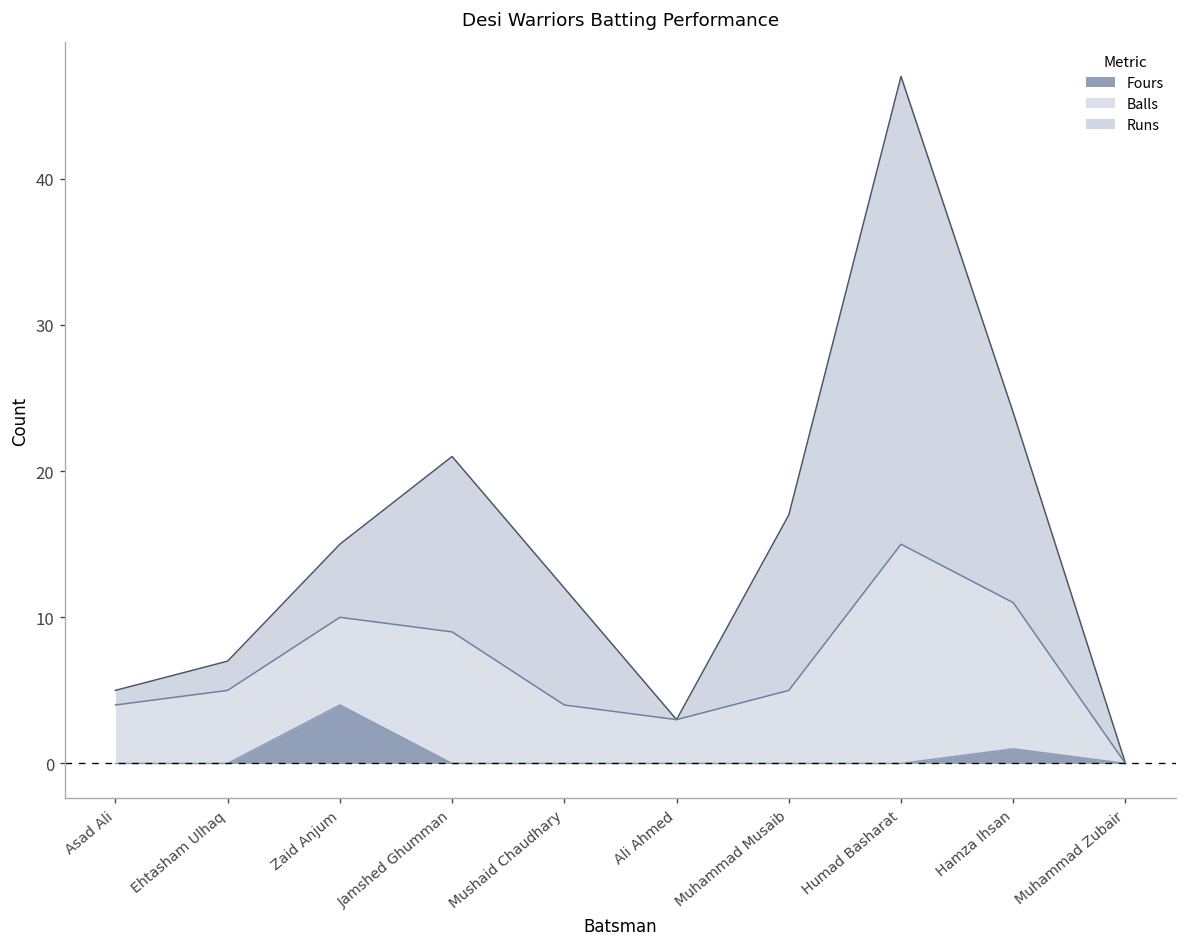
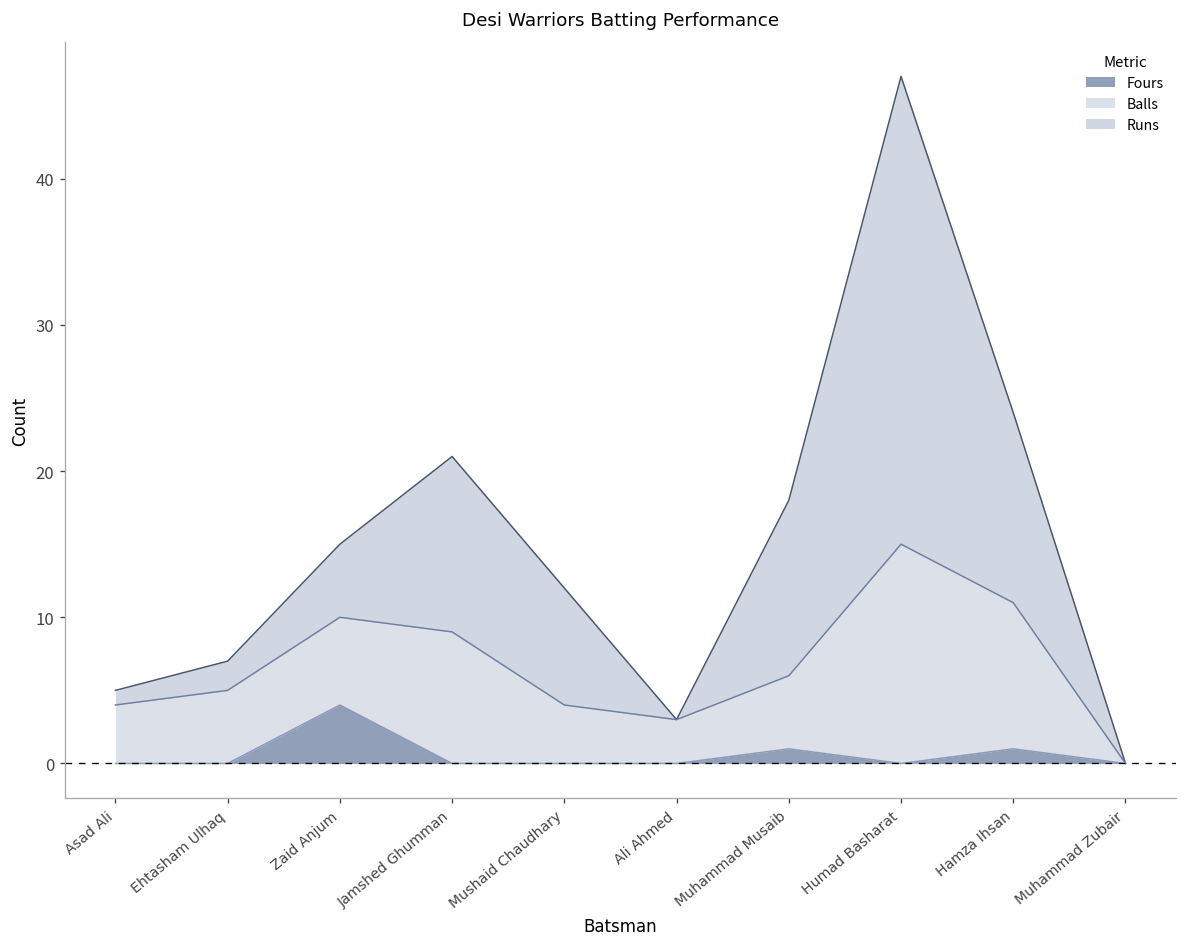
Fours, Muhammad Musaib: 0 -> 1
